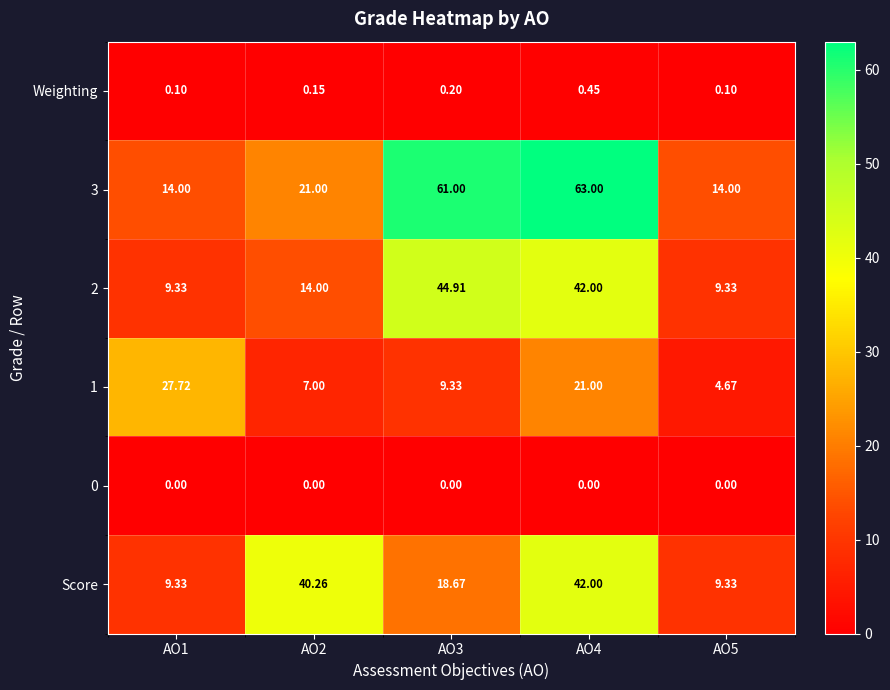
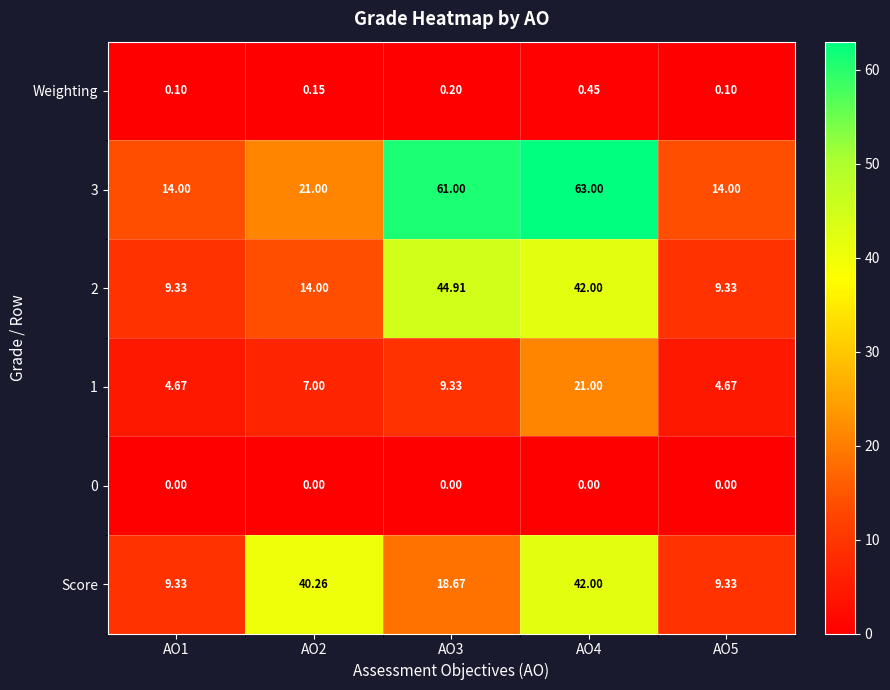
1, AO1: 27.72 -> 4.67
